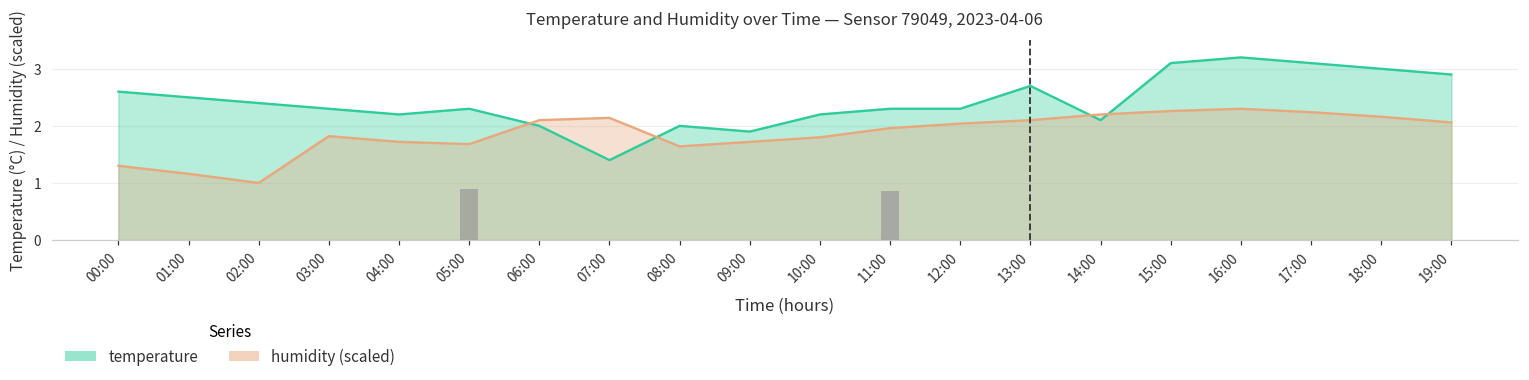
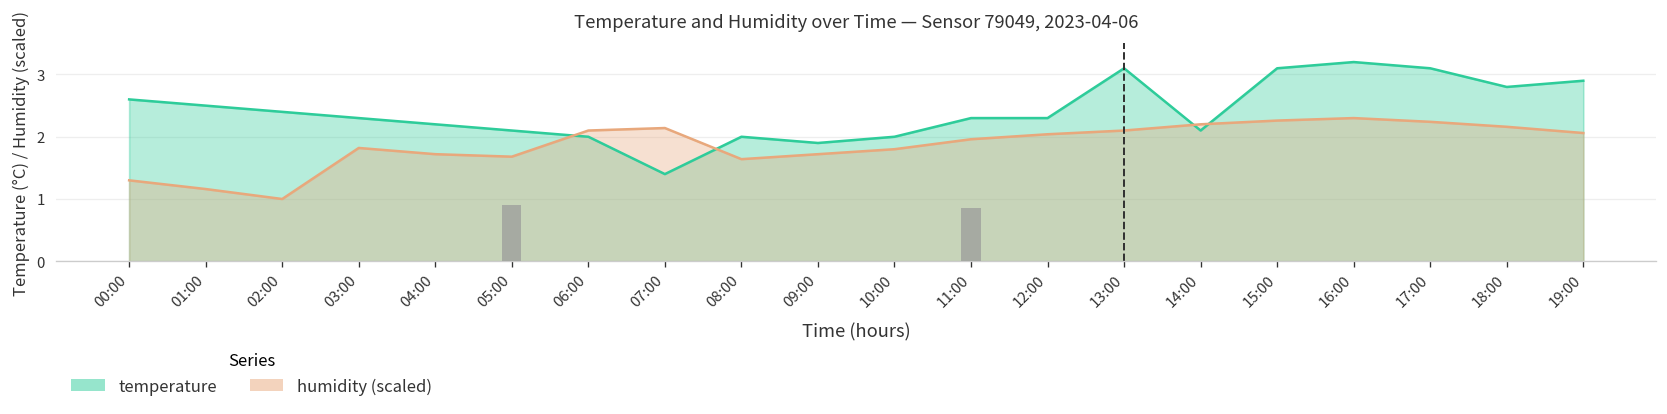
temperature, 05:00: 2.3 -> 2.1
temperature, 10:00: 2.2 -> 2.0
temperature, 13:00: 2.7 -> 3.1
temperature, 18:00: 3.0 -> 2.8
